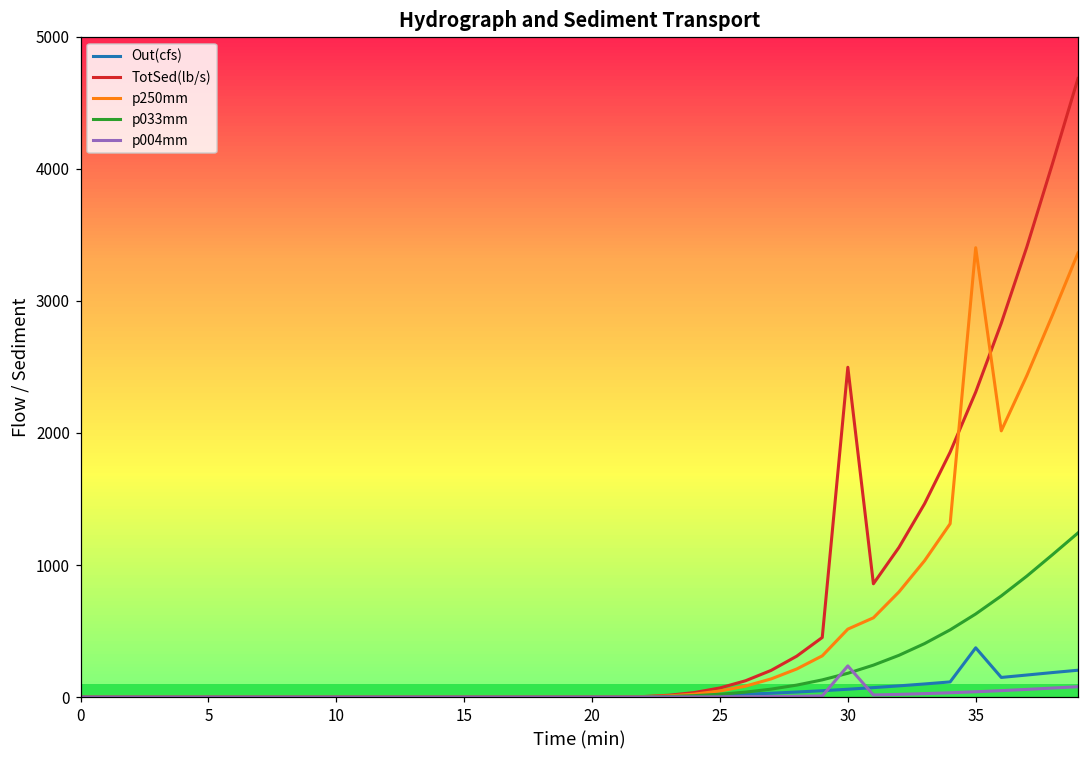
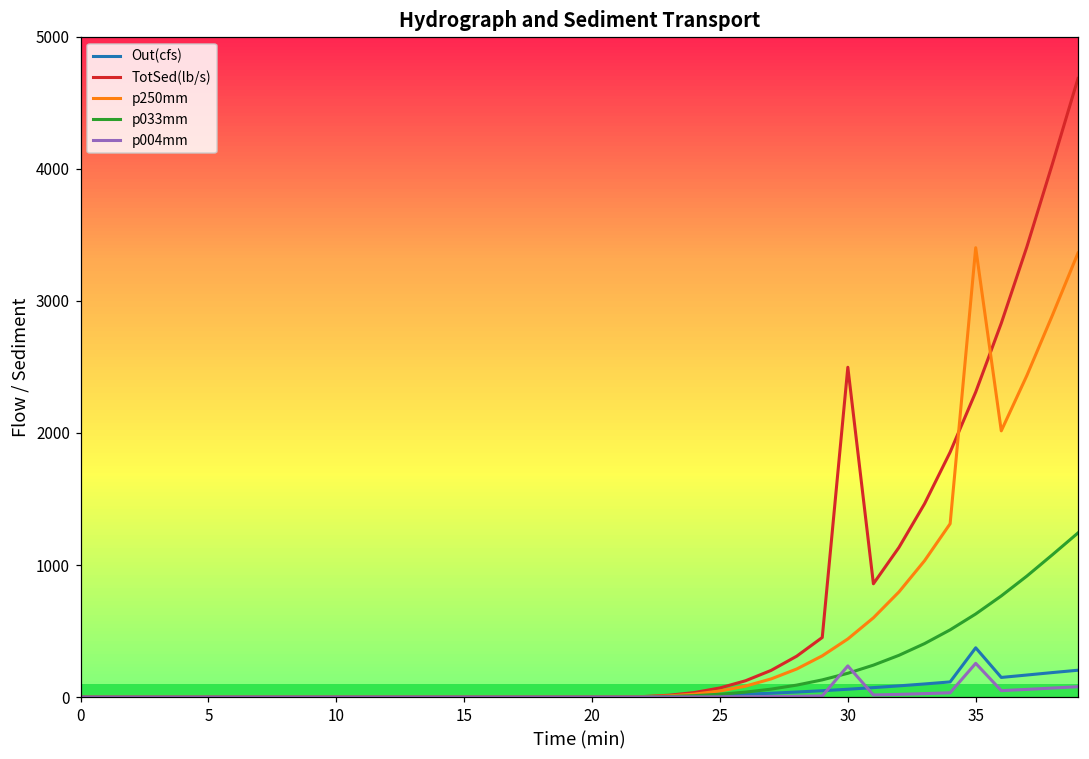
p250mm, 30: 510 -> 440
p004mm, 35: 40 -> 260
